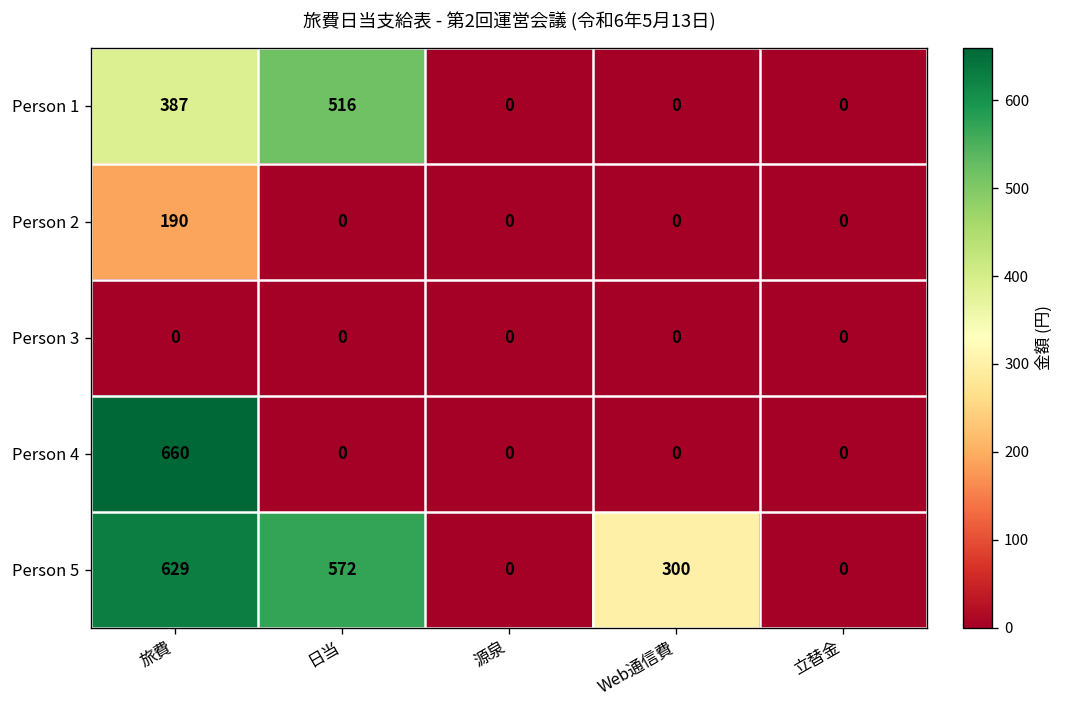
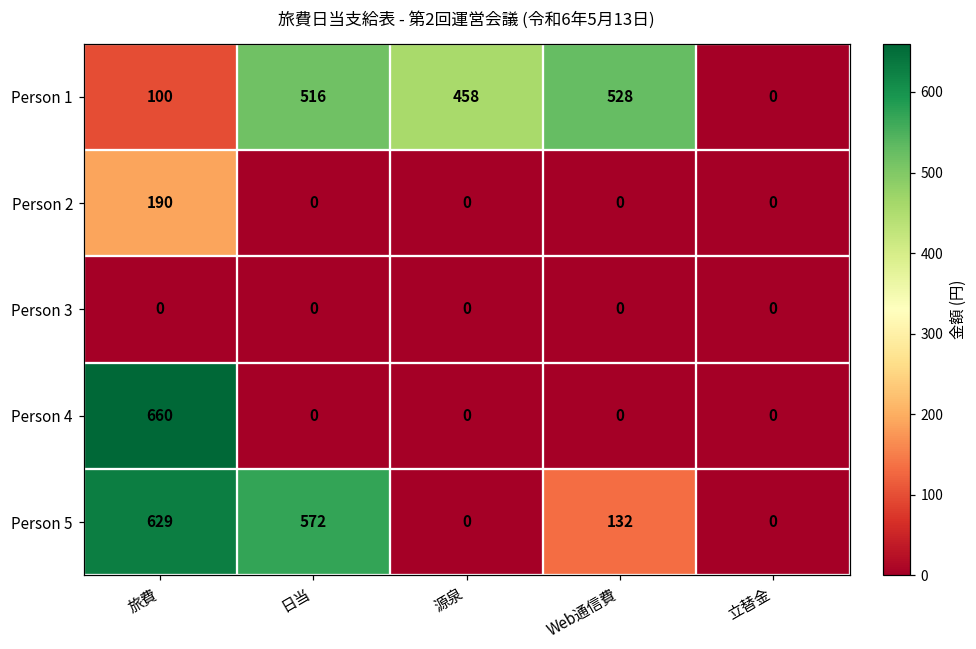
Person 1, 旅費: 387 -> 100
Person 1, 源泉: 0 -> 458
Person 1, Web通信費: 0 -> 528
Person 5, Web通信費: 300 -> 132
